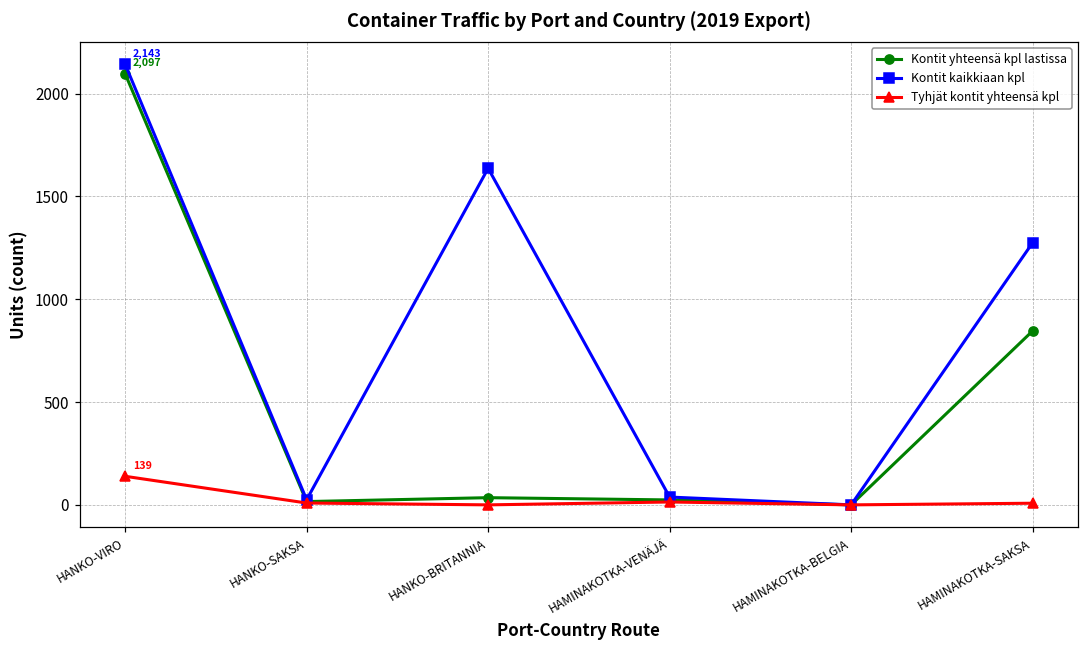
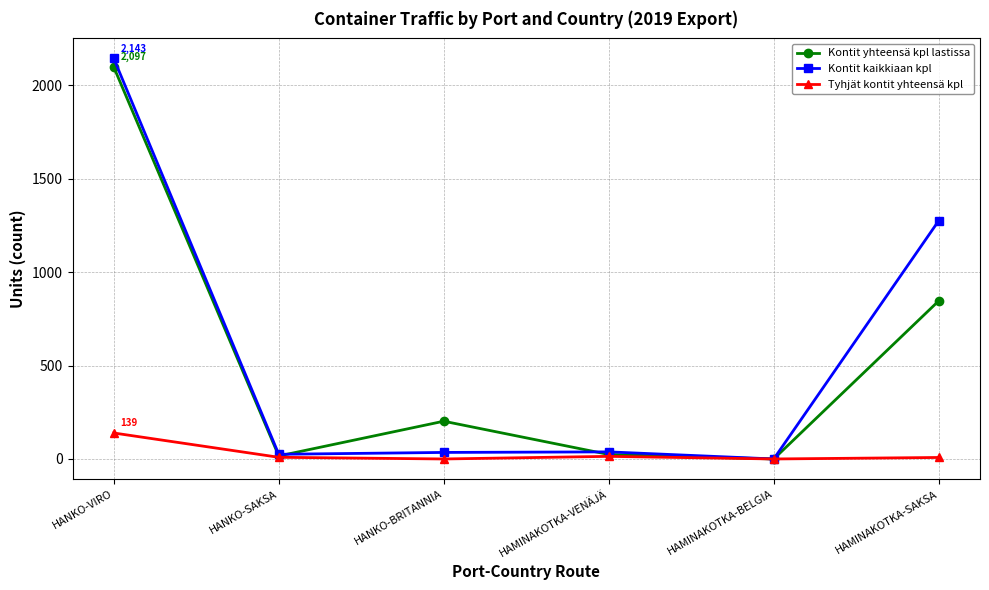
Kontit yhteensä kpl lastissa, HANKO-BRITANNIA: 40 -> 200
Kontit kaikkiaan kpl, HANKO-BRITANNIA: 1640 -> 40
